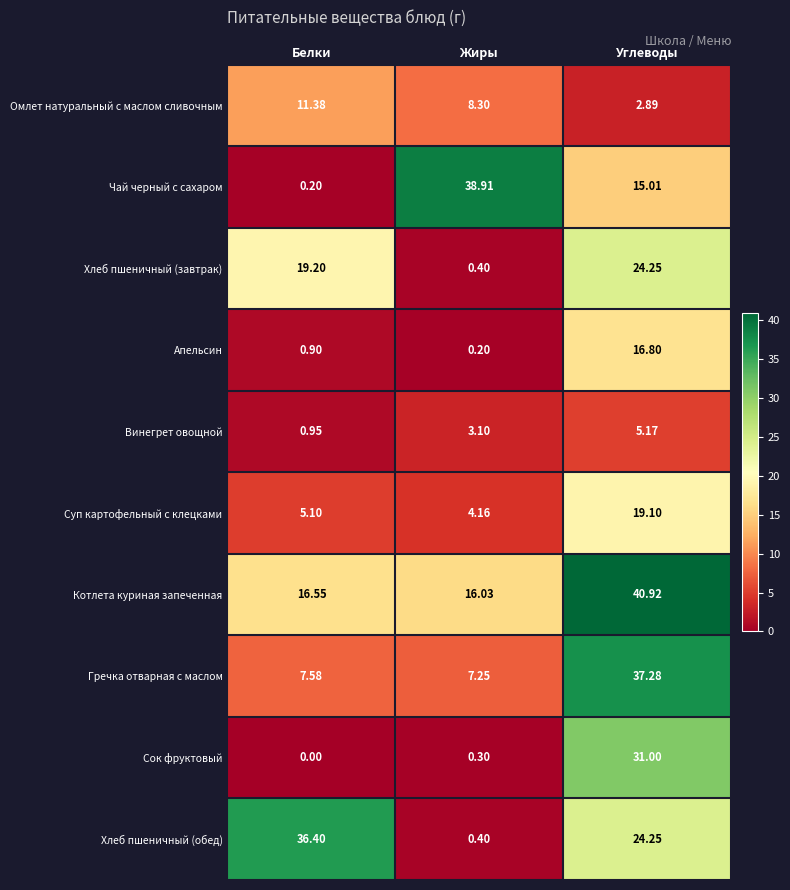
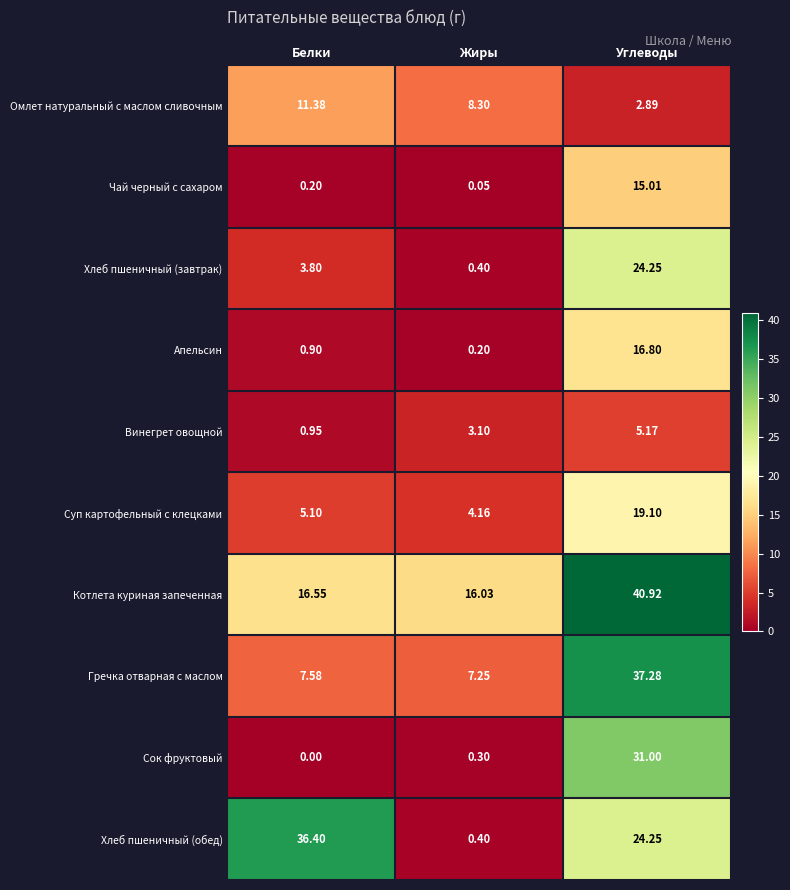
Чай черный с сахаром, Жиры: 38.91 -> 0.05
Хлеб пшеничный (завтрак), Белки: 19.20 -> 3.80
